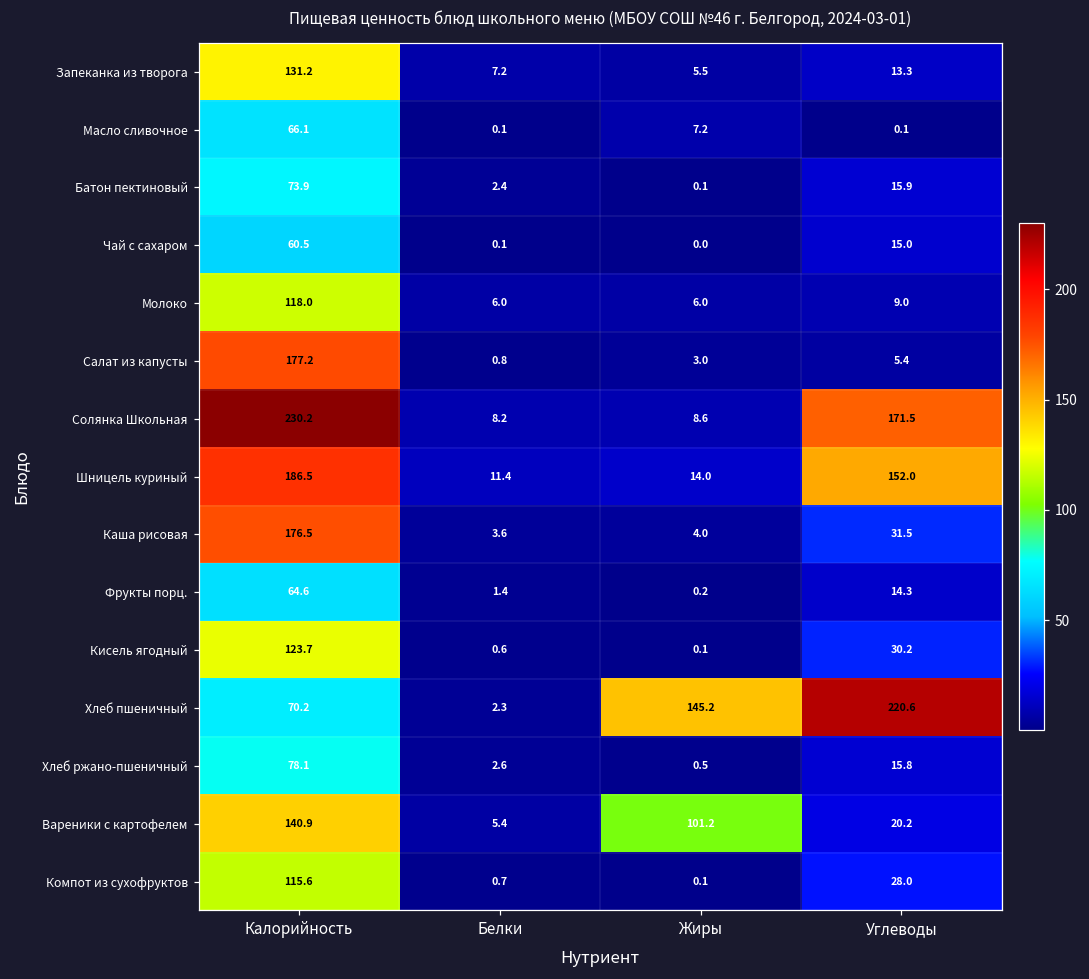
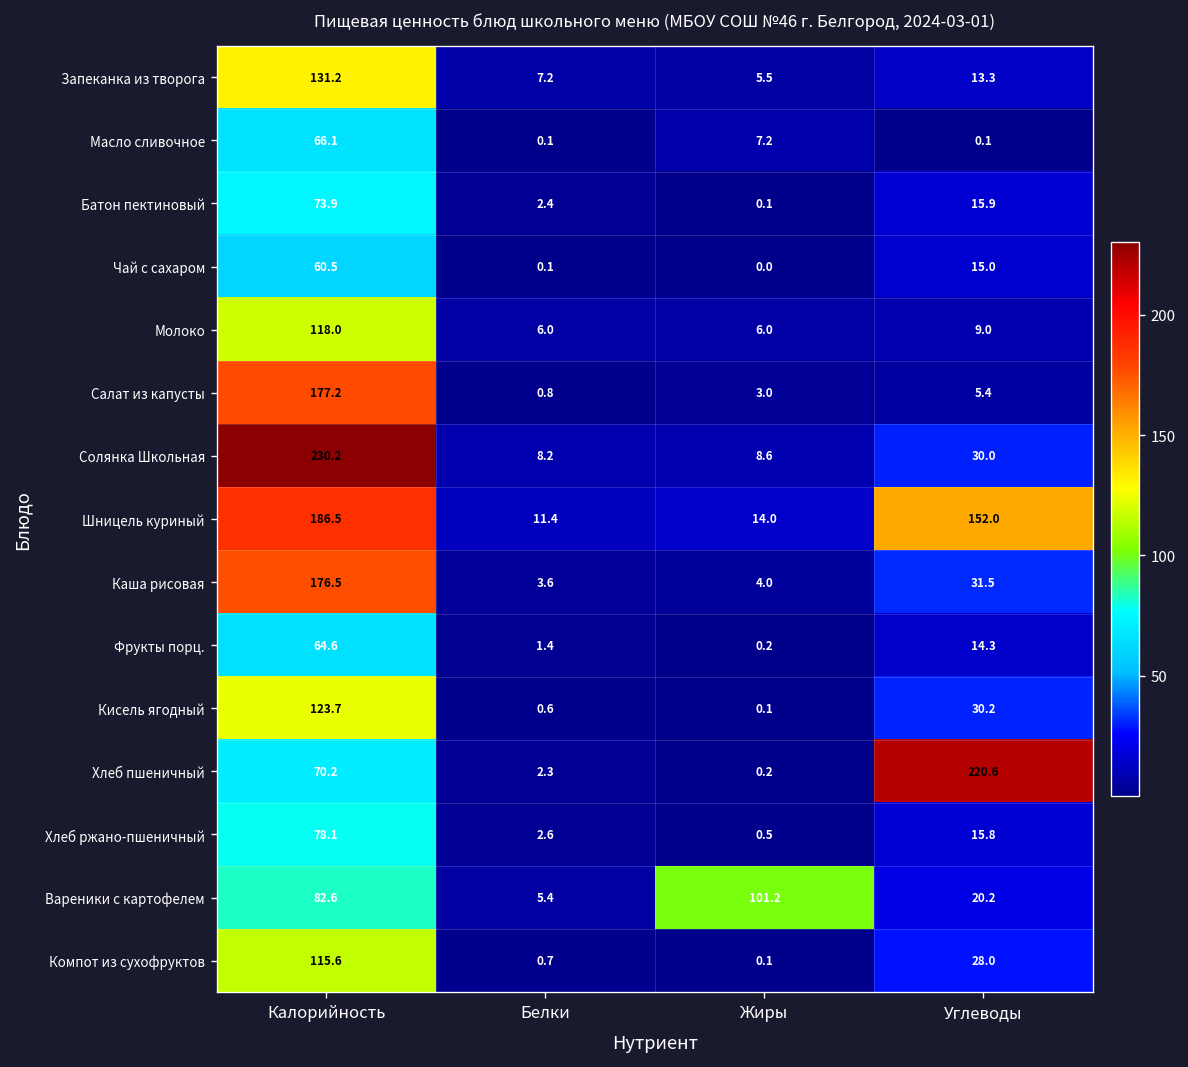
Солянка Школьная, Углеводы: 171.5 -> 30.0
Хлеб пшеничный, Жиры: 145.2 -> 0.2
Вареники с картофелем, Калорийность: 140.9 -> 82.6
